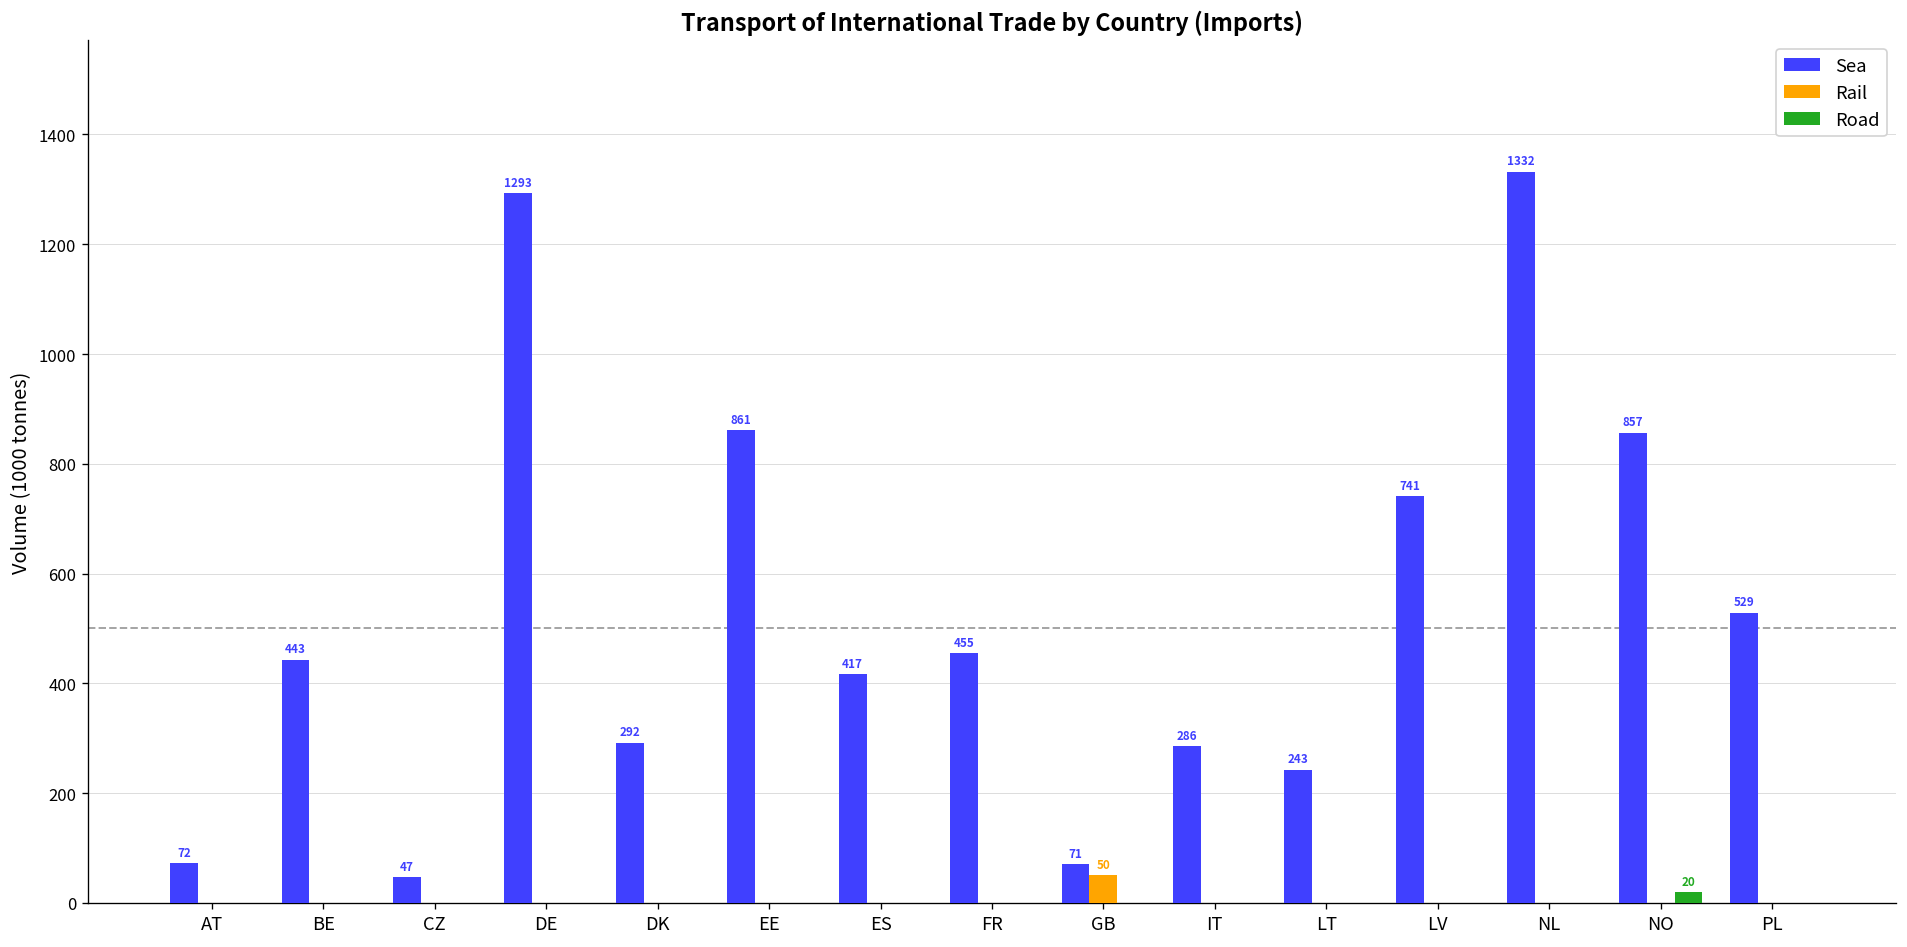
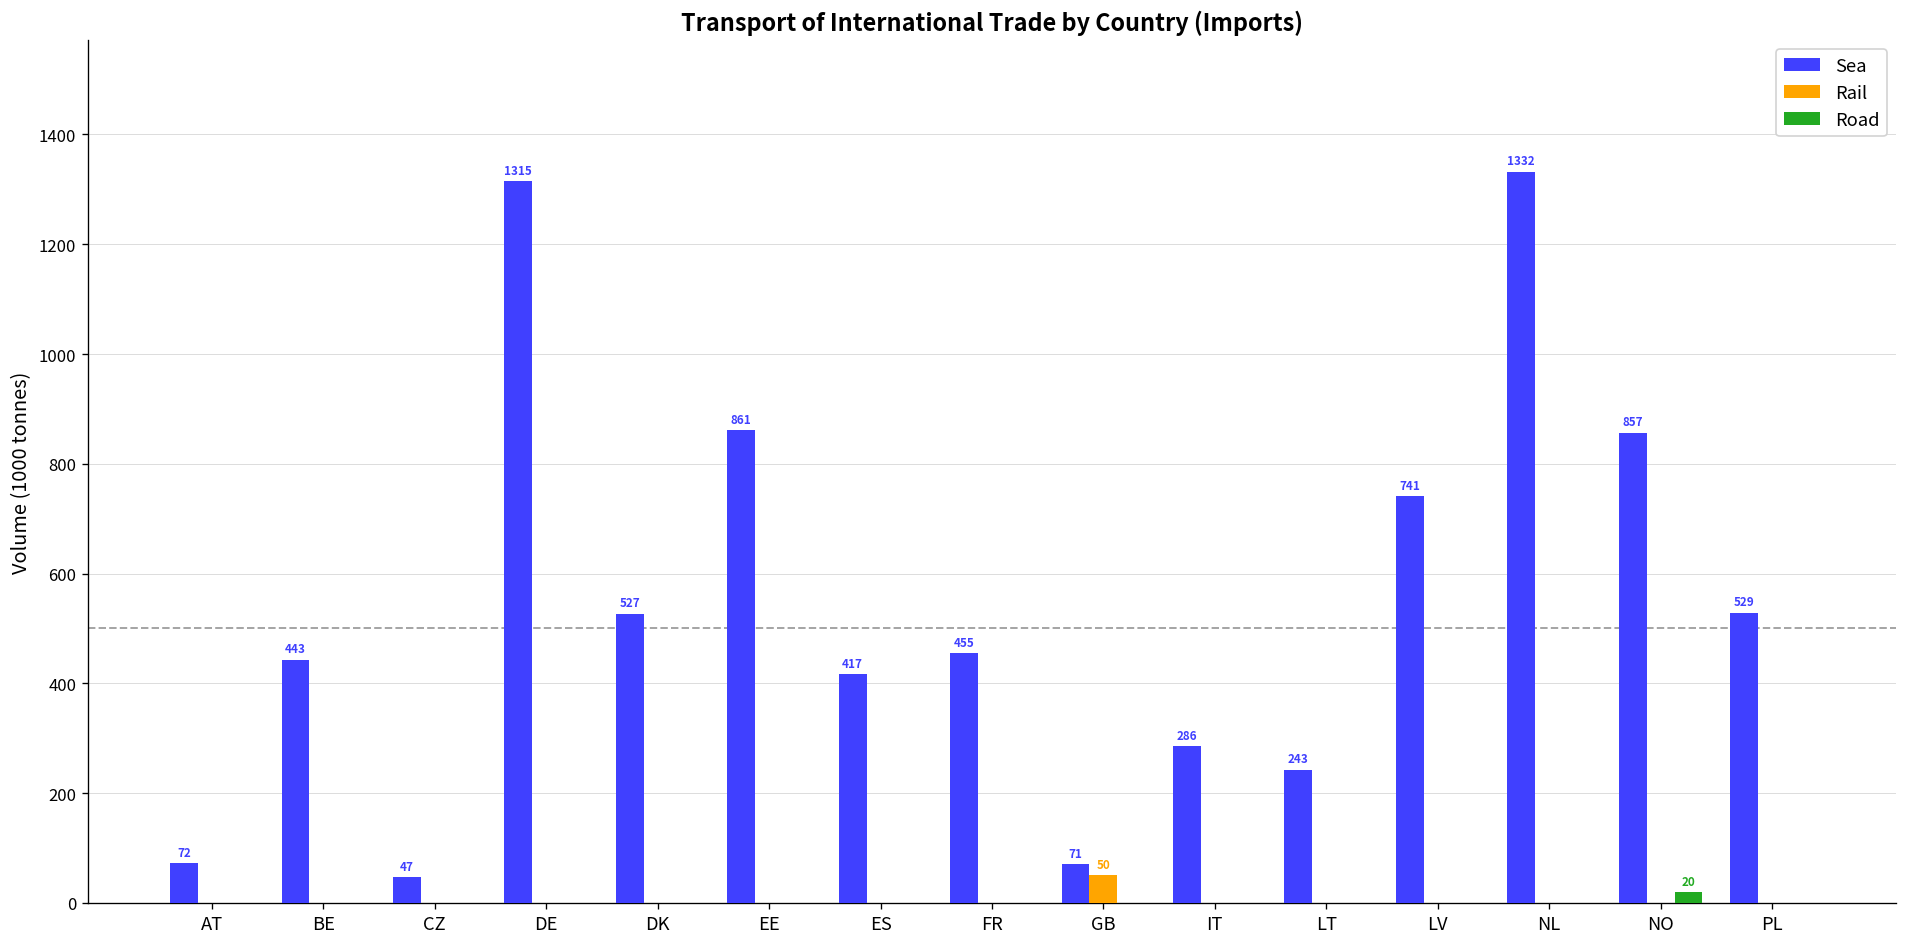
Sea, DE: 1293 -> 1315
Sea, DK: 292 -> 527
